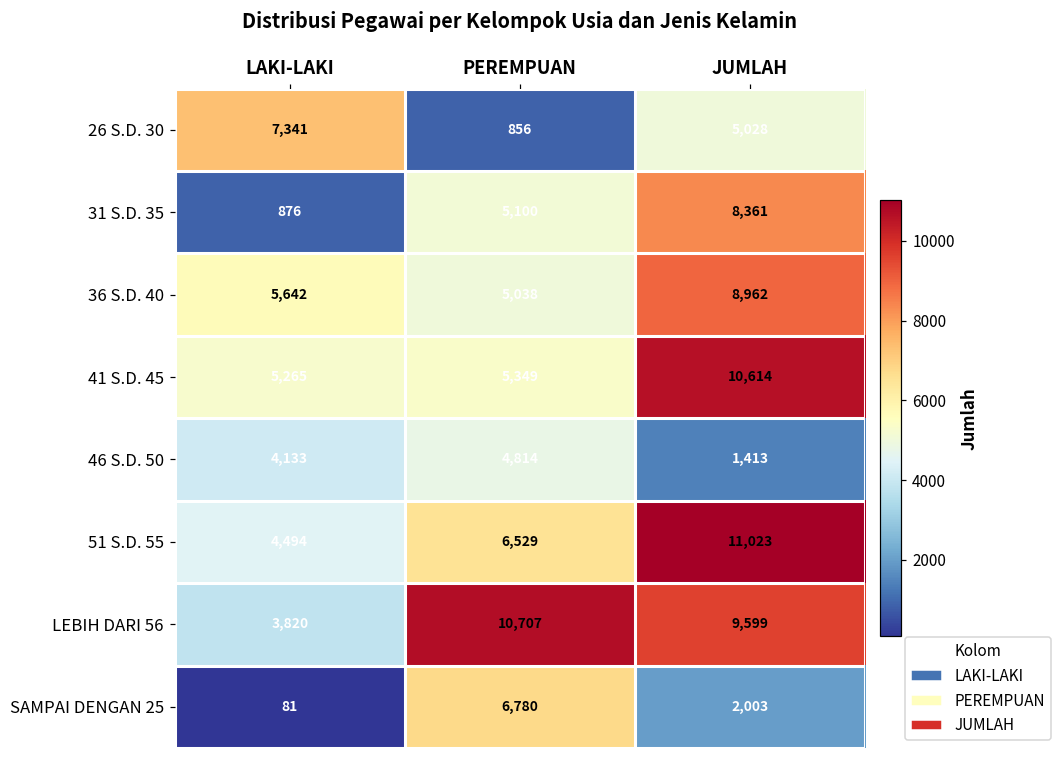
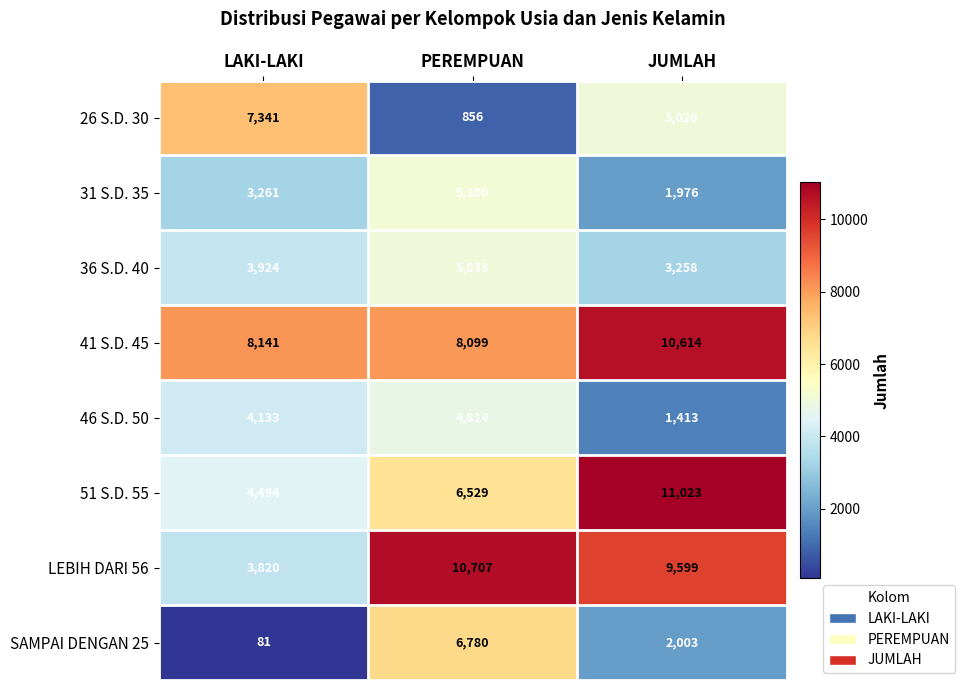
31 S.D. 35, LAKI-LAKI: 876 -> 3,261
31 S.D. 35, JUMLAH: 8,361 -> 1,976
36 S.D. 40, LAKI-LAKI: 5,642 -> 3,924
36 S.D. 40, JUMLAH: 8,962 -> 3,258
41 S.D. 45, LAKI-LAKI: 5,265 -> 8,141
41 S.D. 45, PEREMPUAN: 5,349 -> 8,099
